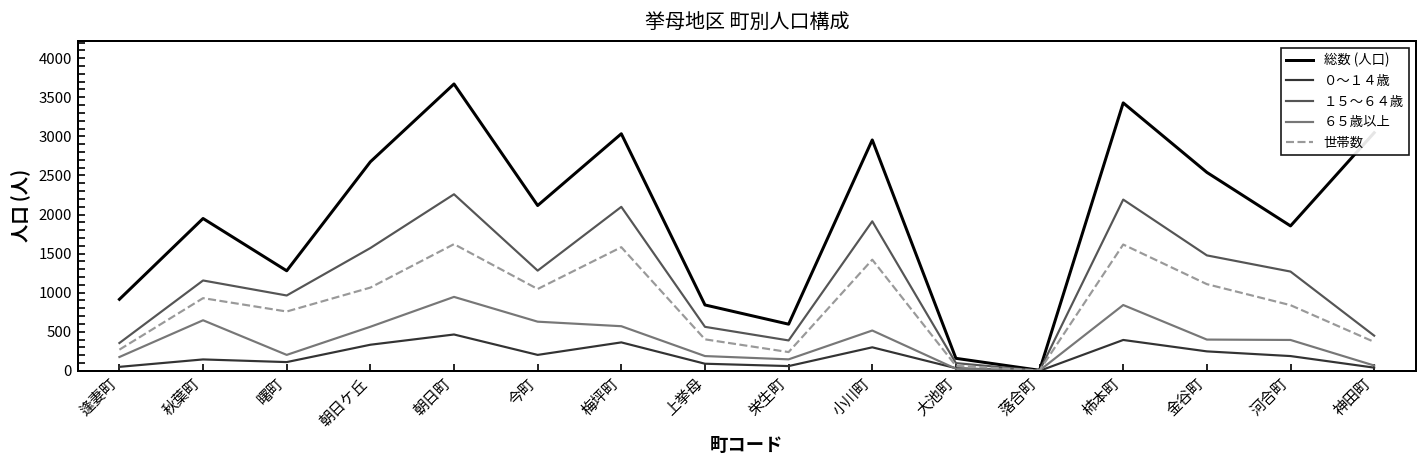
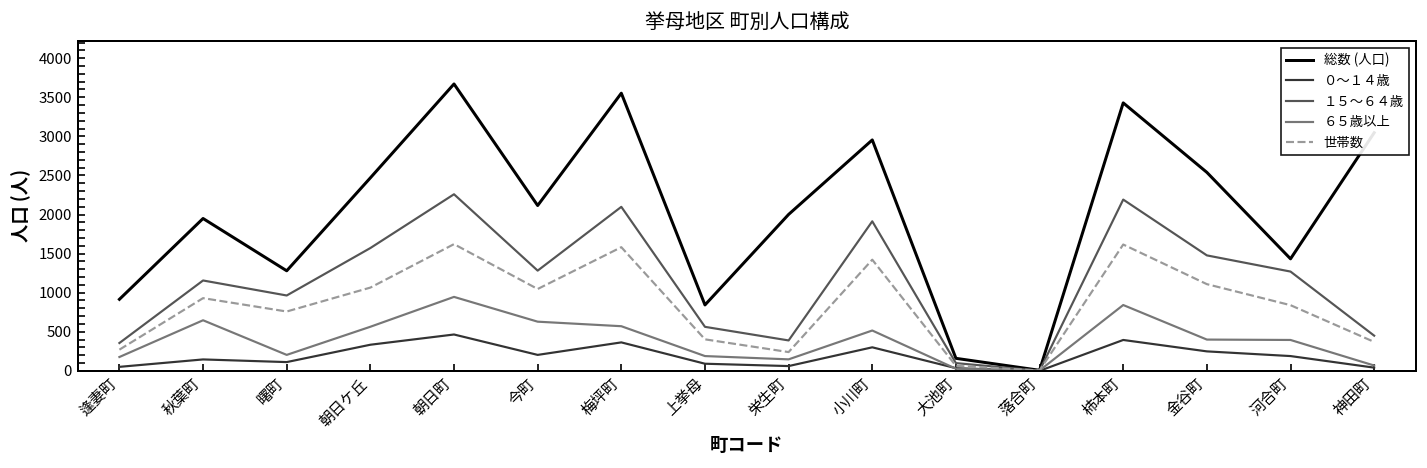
総数 (人口), 朝日ケ丘: 2700 -> 2500
総数 (人口), 梅坪町: 3000 -> 3600
総数 (人口), 栄生町: 600 -> 2000
総数 (人口), 河合町: 1900 -> 1400
